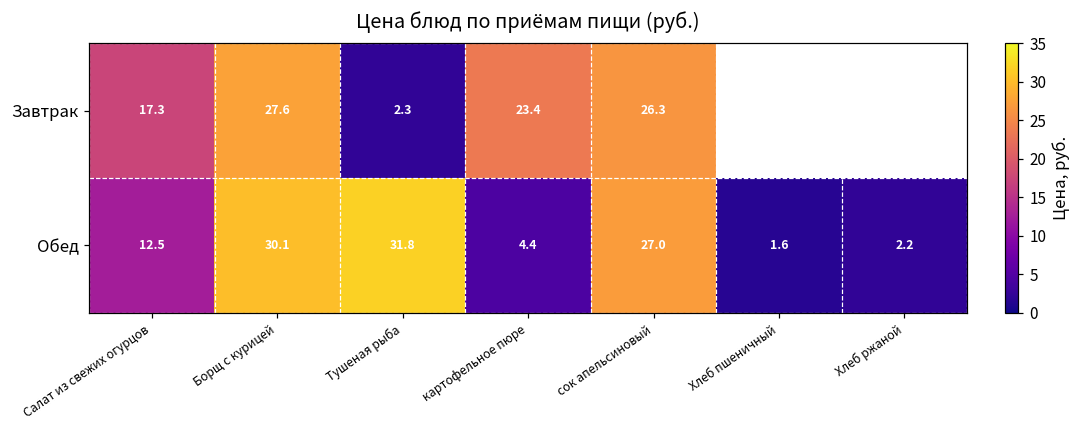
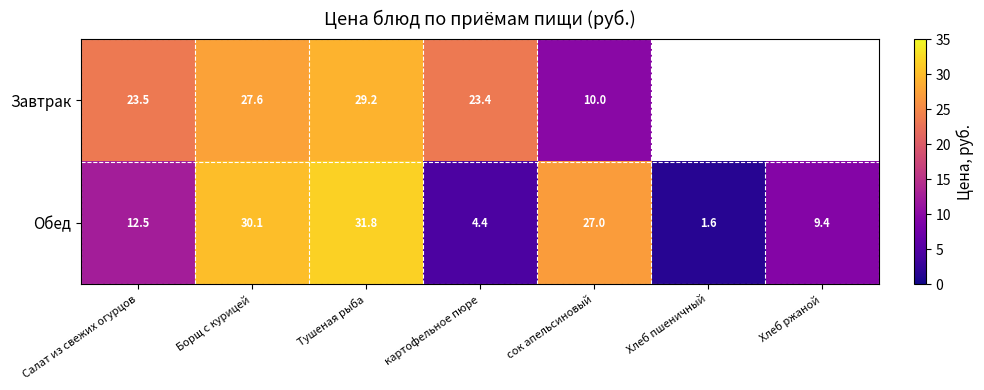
Завтрак, Салат из свежих огурцов: 17.3 -> 23.5
Завтрак, Тушеная рыба: 2.3 -> 29.2
Завтрак, сок апельсиновый: 26.3 -> 10.0
Обед, Хлеб ржаной: 2.2 -> 9.4
